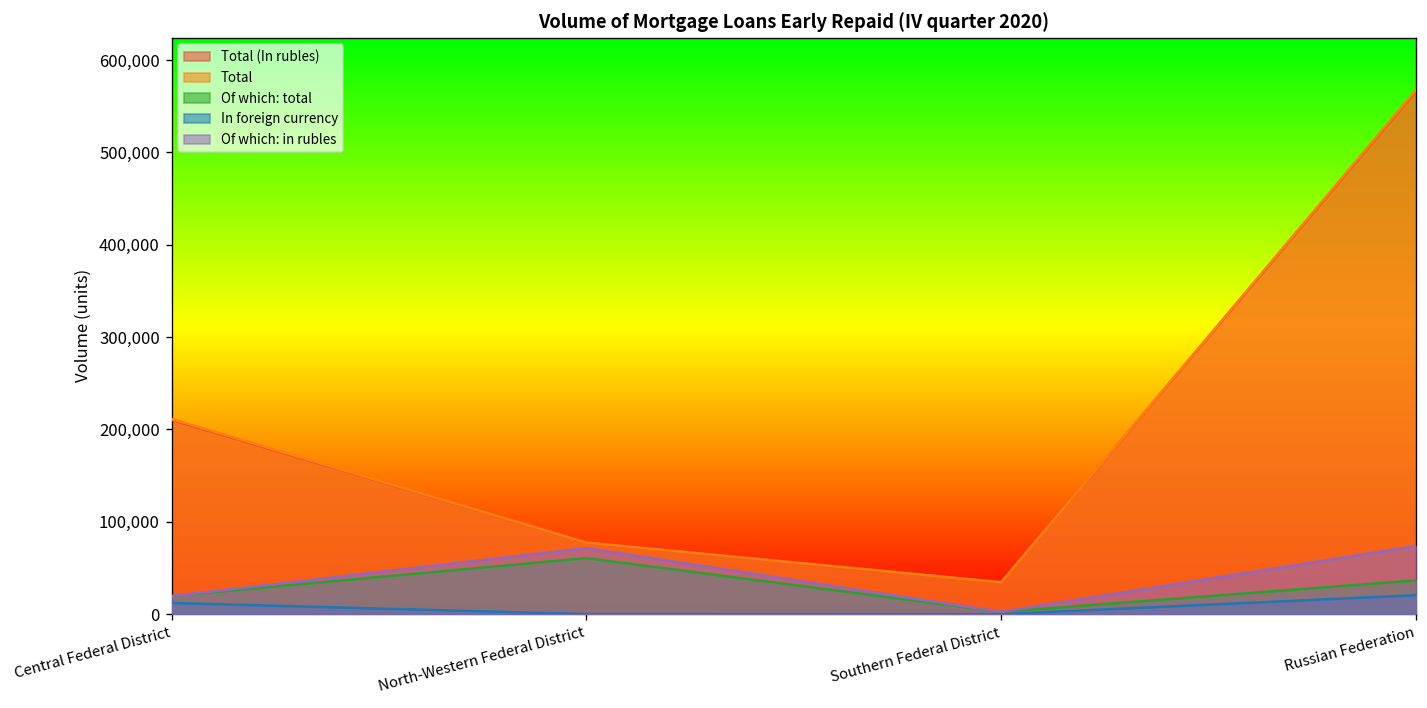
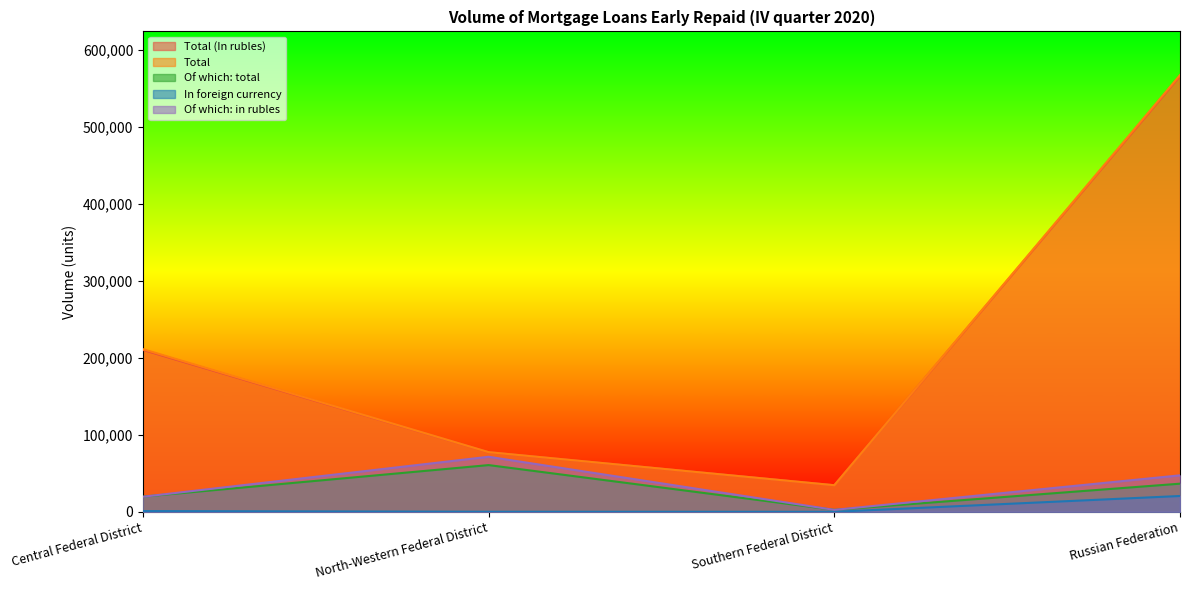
In foreign currency, Central Federal District: 10,000 -> 0
Of which: in rubles, Russian Federation: 70,000 -> 50,000
